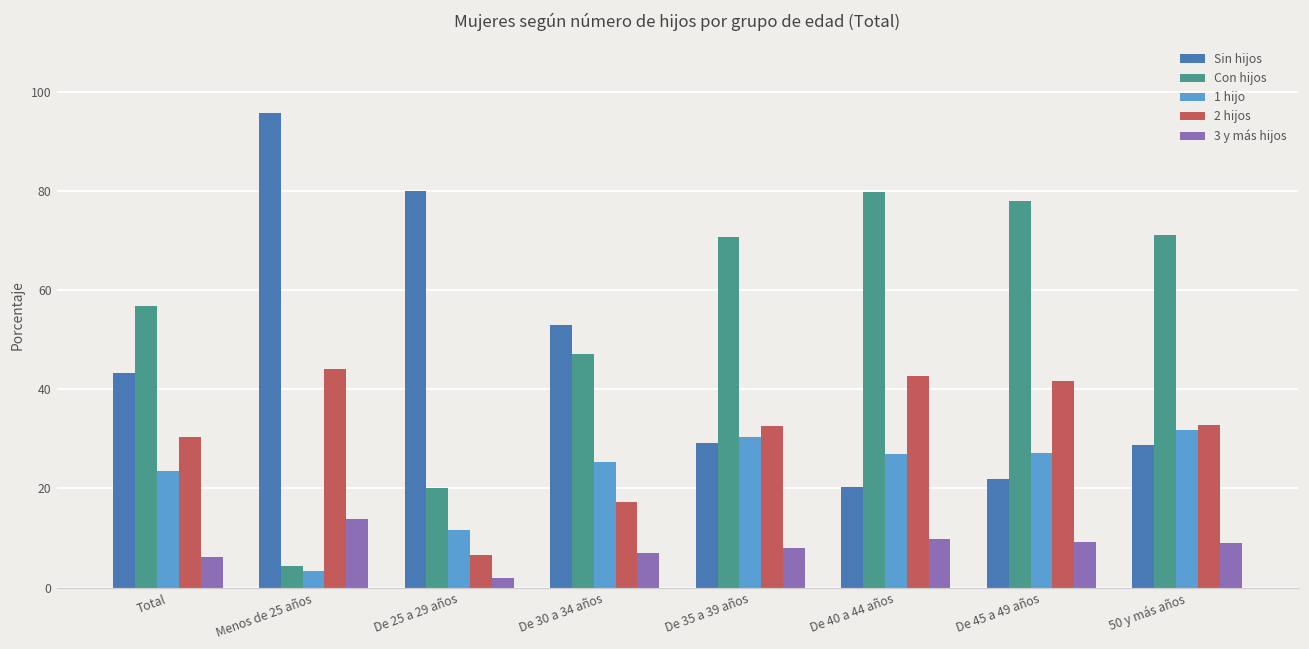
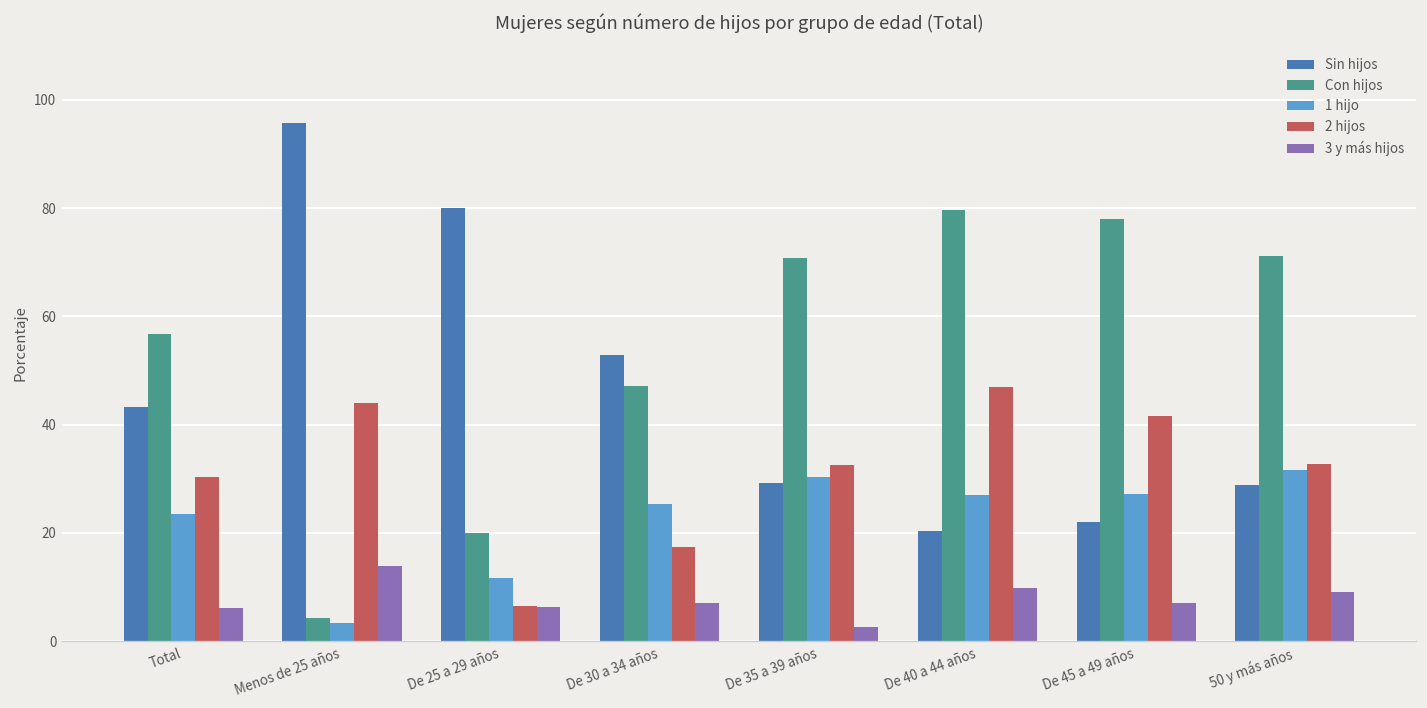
3 y más hijos, De 25 a 29 años: 2 -> 6
3 y más hijos, De 35 a 39 años: 8 -> 3
2 hijos, De 40 a 44 años: 43 -> 47
3 y más hijos, De 45 a 49 años: 9 -> 7
